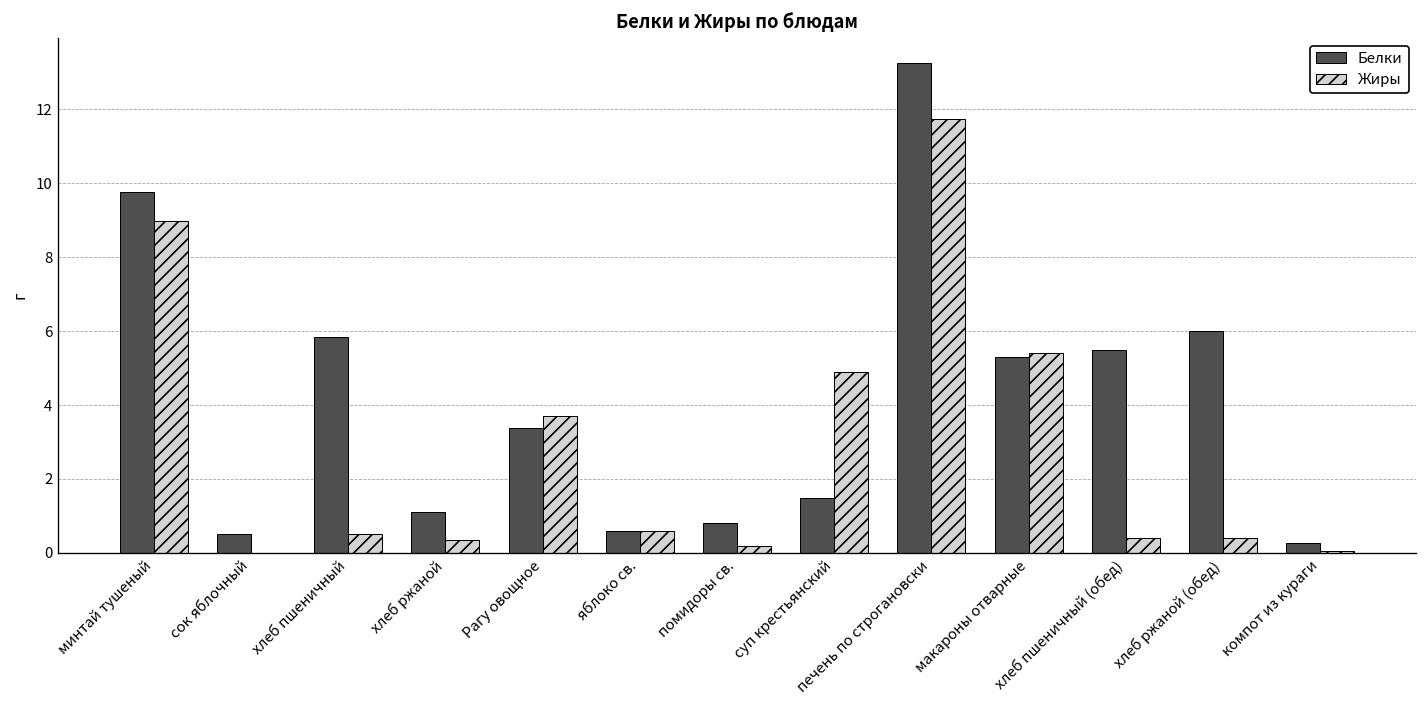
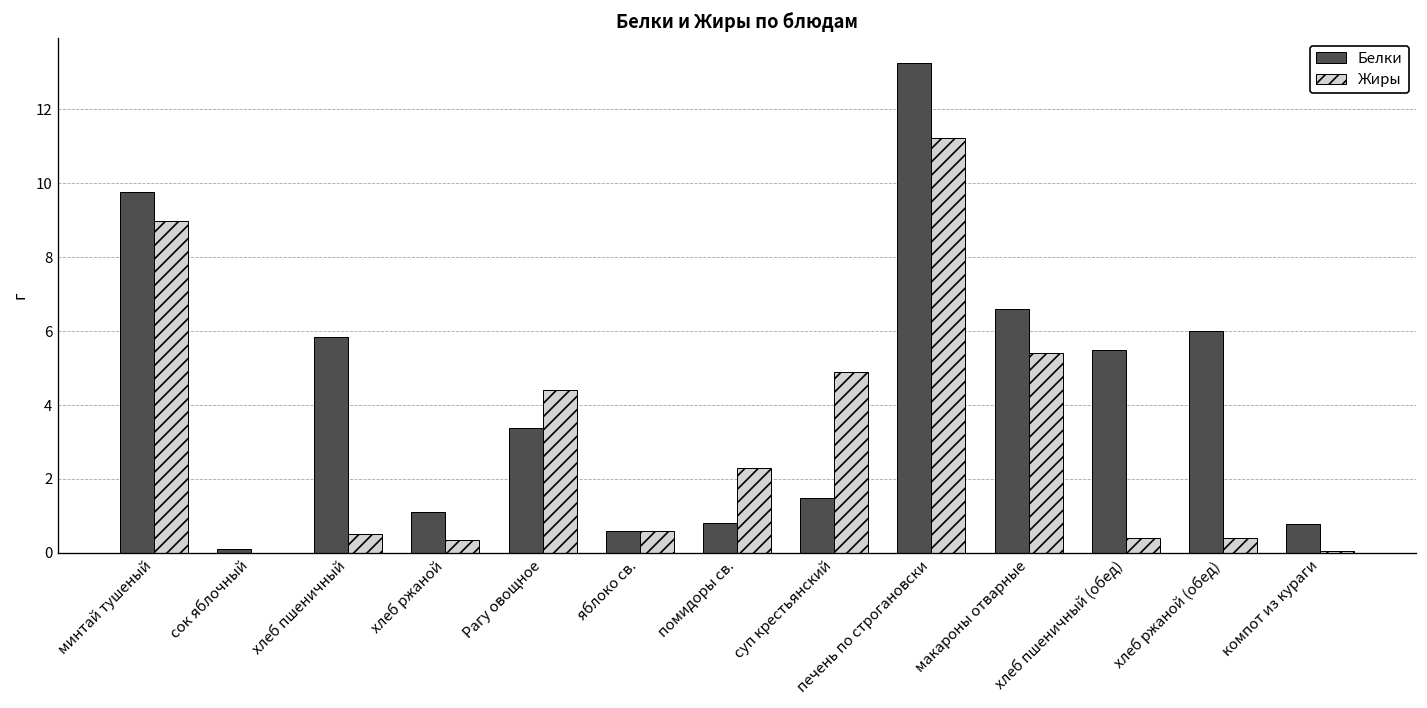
Белки, сок яблочный: 0.5 -> 0.1
Жиры, Рагу овощное: 3.7 -> 4.4
Жиры, помидоры св.: 0.2 -> 2.3
Жиры, печень по строгановски: 11.8 -> 11.2
Белки, макароны отварные: 5.3 -> 6.6
Белки, компот из кураги: 0.3 -> 0.8
